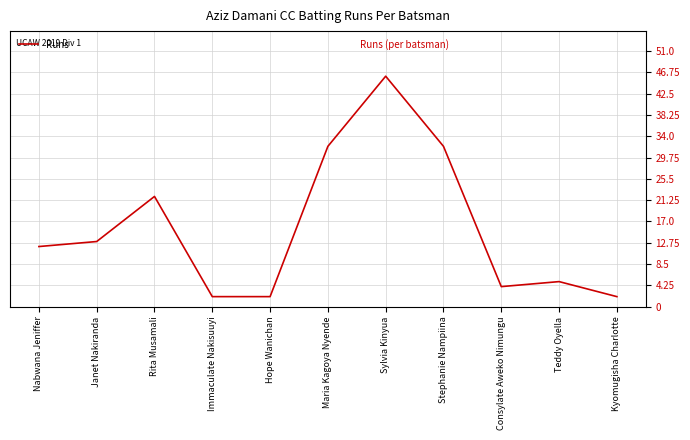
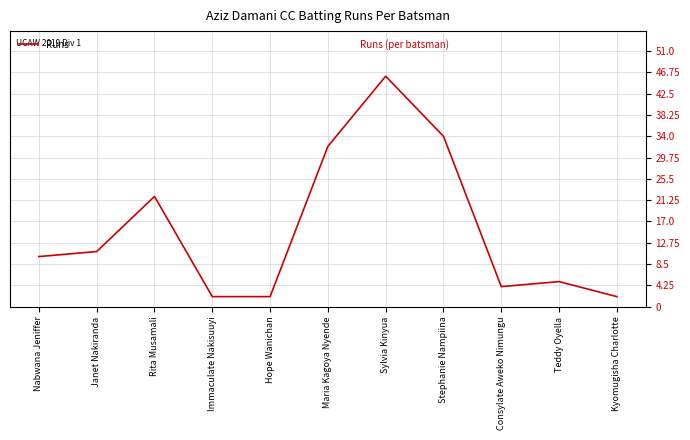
Nabwana Jeniffer: 12 -> 10
Janet Nakiranda: 13 -> 11
Stephanie Nampiina: 32 -> 34
